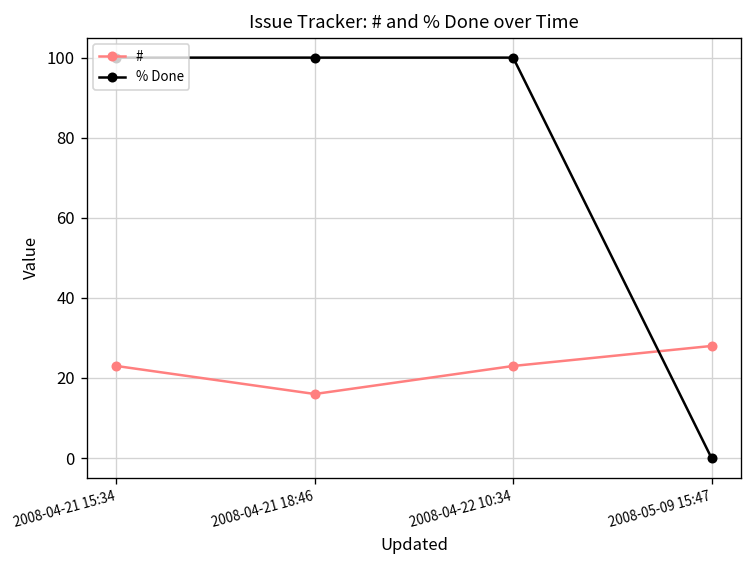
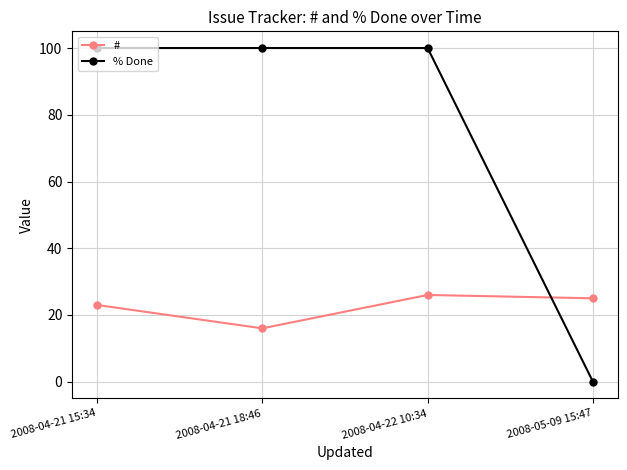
#, 2008-04-22 10:34: 23 -> 26
#, 2008-05-09 15:47: 28 -> 25
